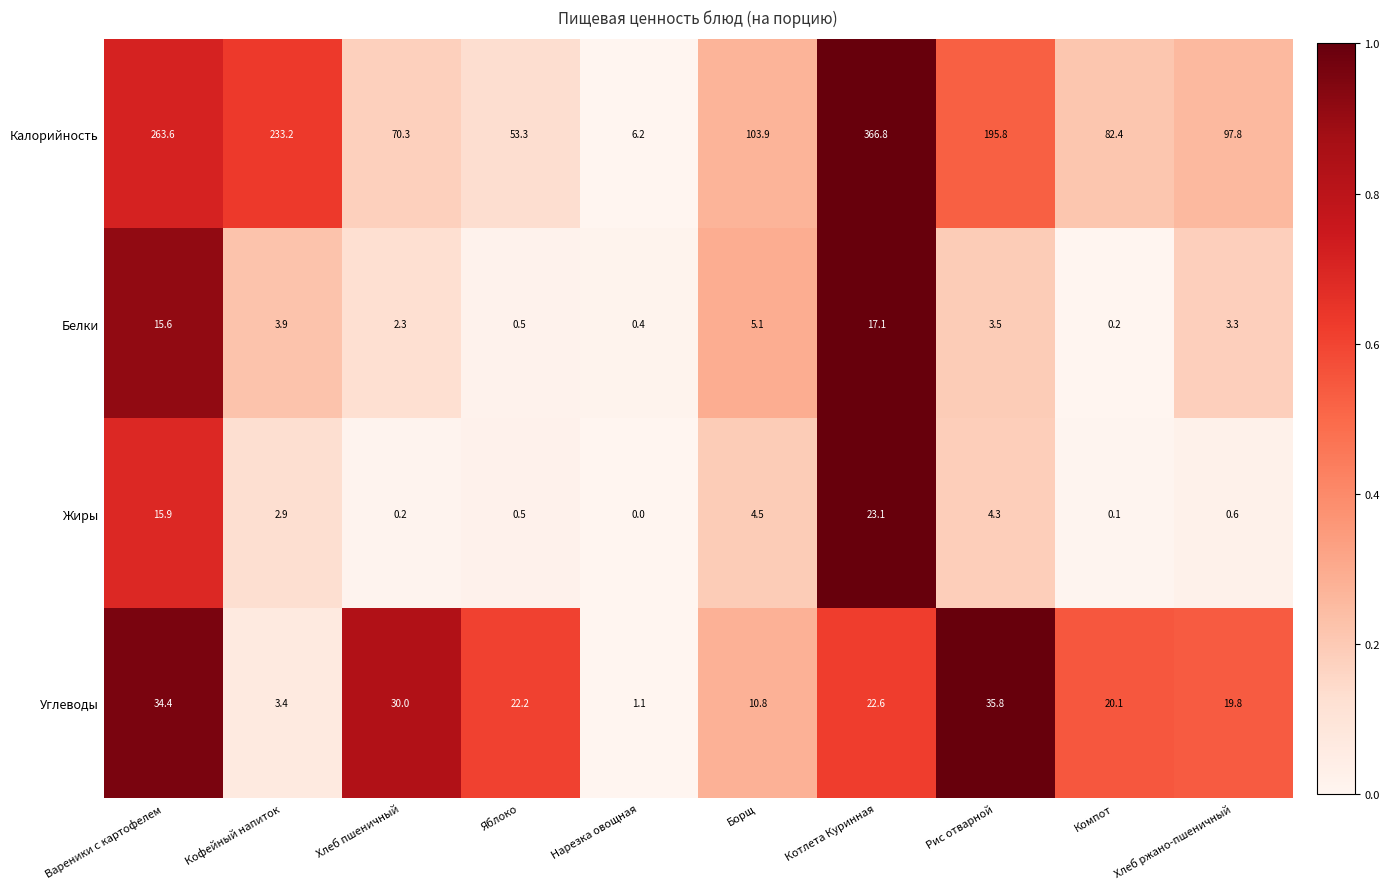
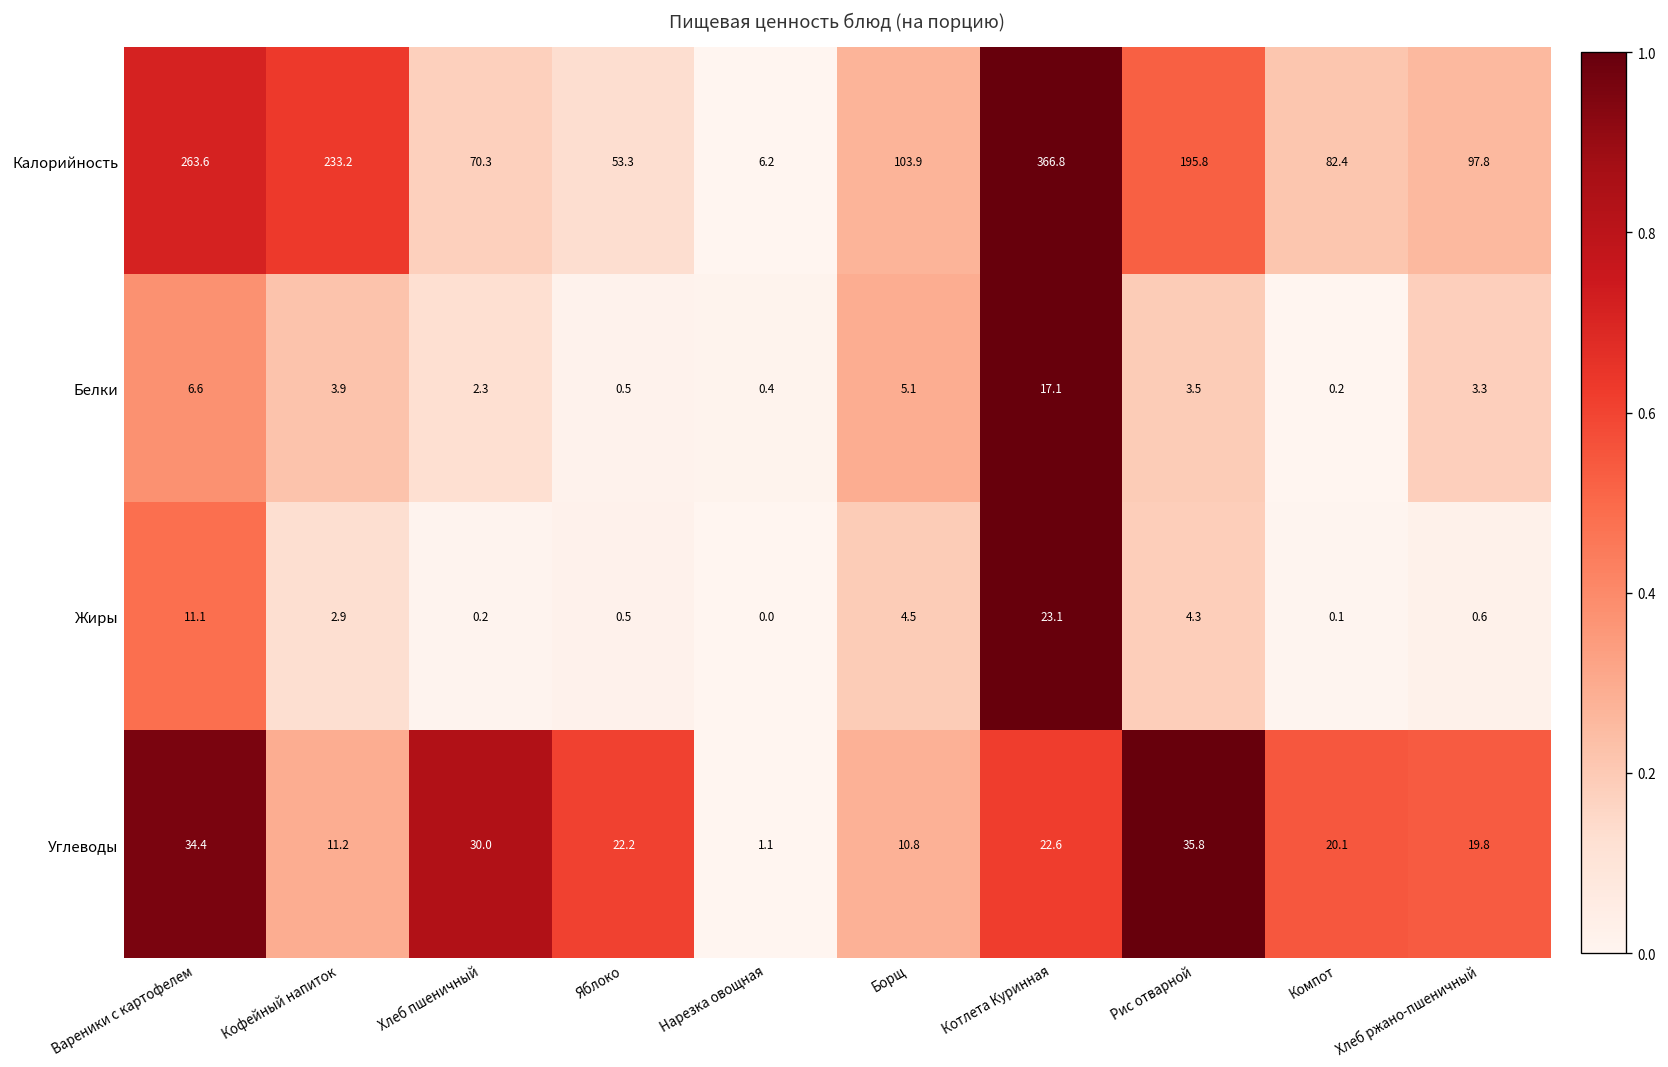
Белки, Вареники с картофелем: 15.6 -> 6.6
Жиры, Вареники с картофелем: 15.9 -> 11.1
Углеводы, Кофейный напиток: 3.4 -> 11.2
